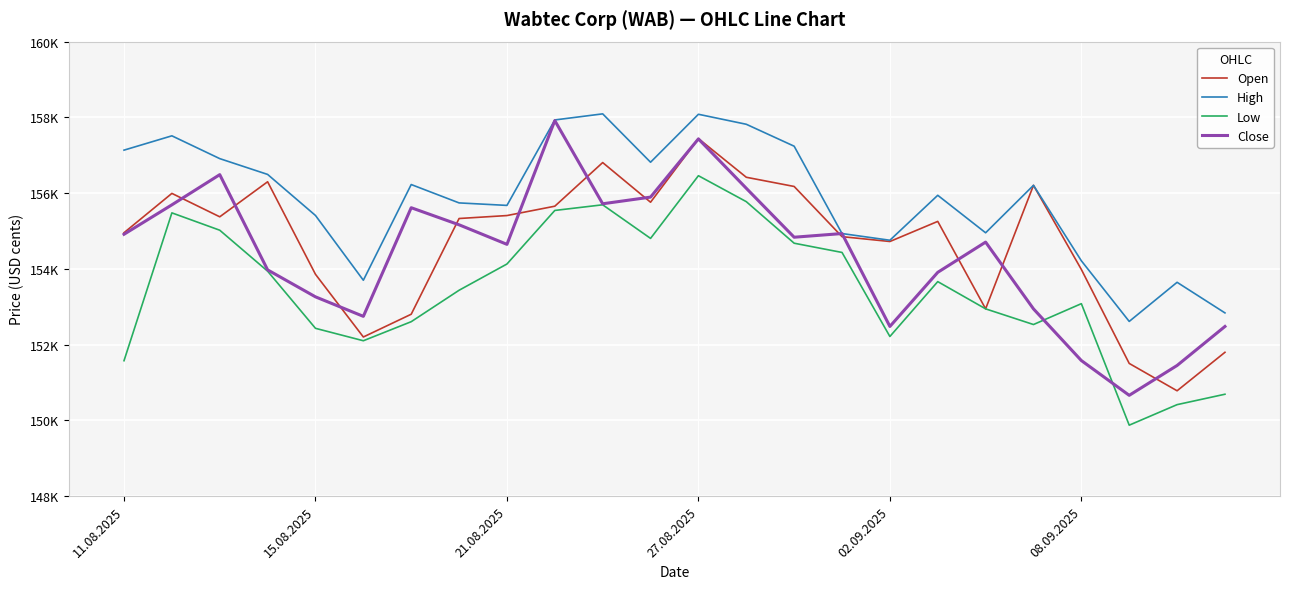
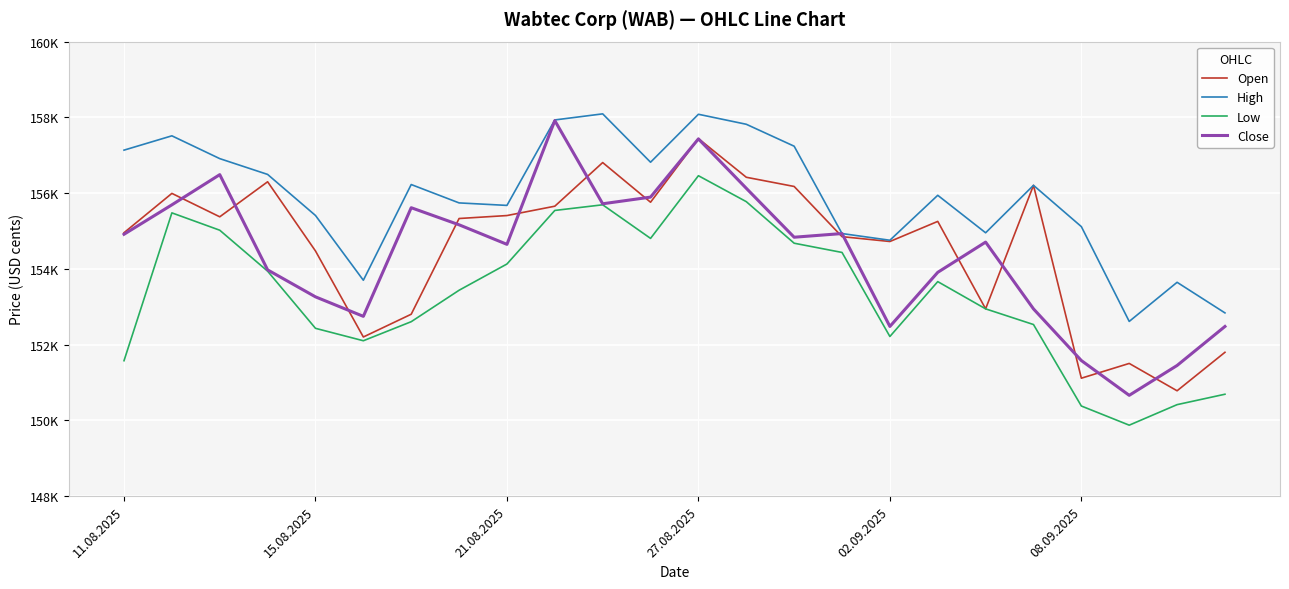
Open, 15.08.2025: 153900 -> 154500
Open, 08.09.2025: 154000 -> 151100
High, 08.09.2025: 154200 -> 155100
Low, 08.09.2025: 153100 -> 150400
